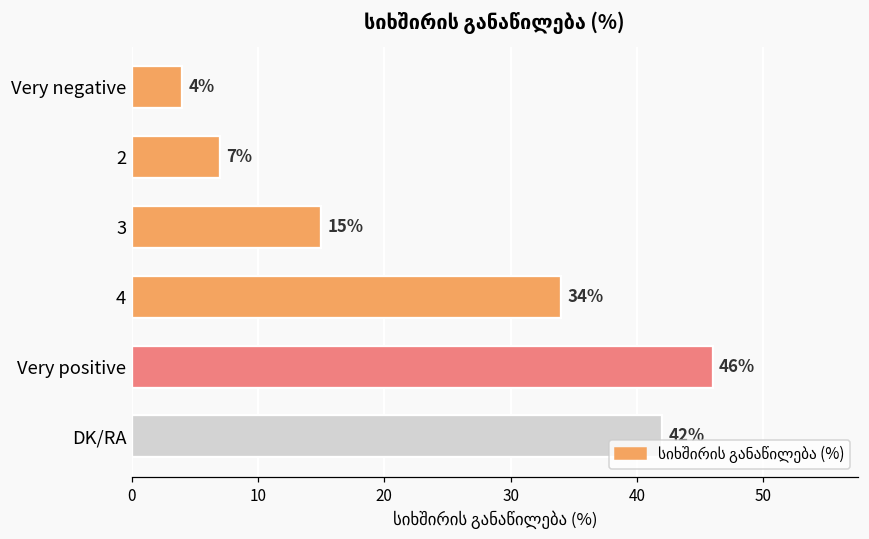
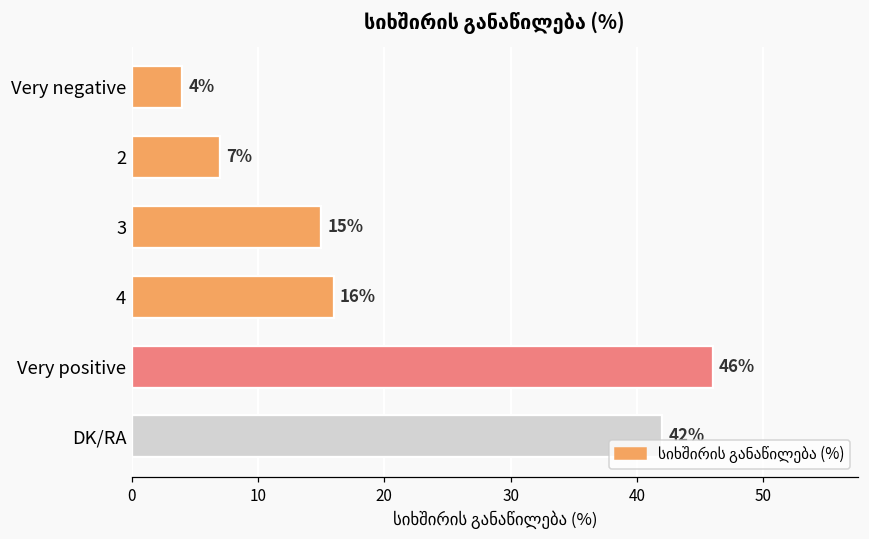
4: 34% -> 16%
